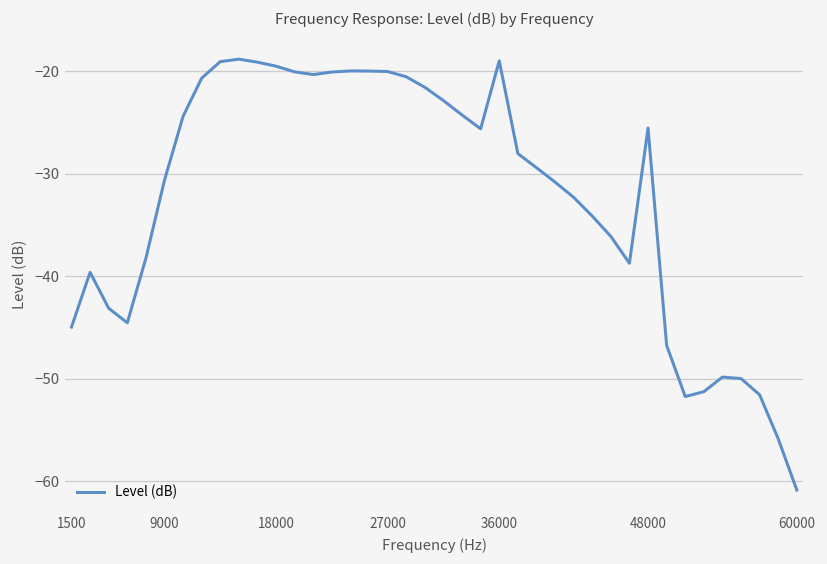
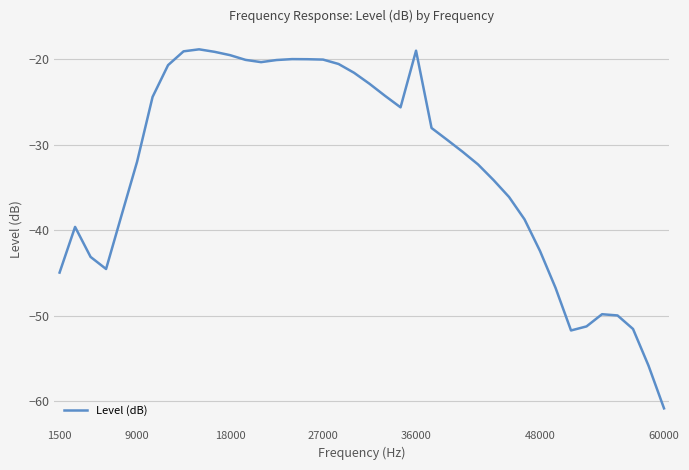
9000: -31 -> -32
48000: -26 -> -42
